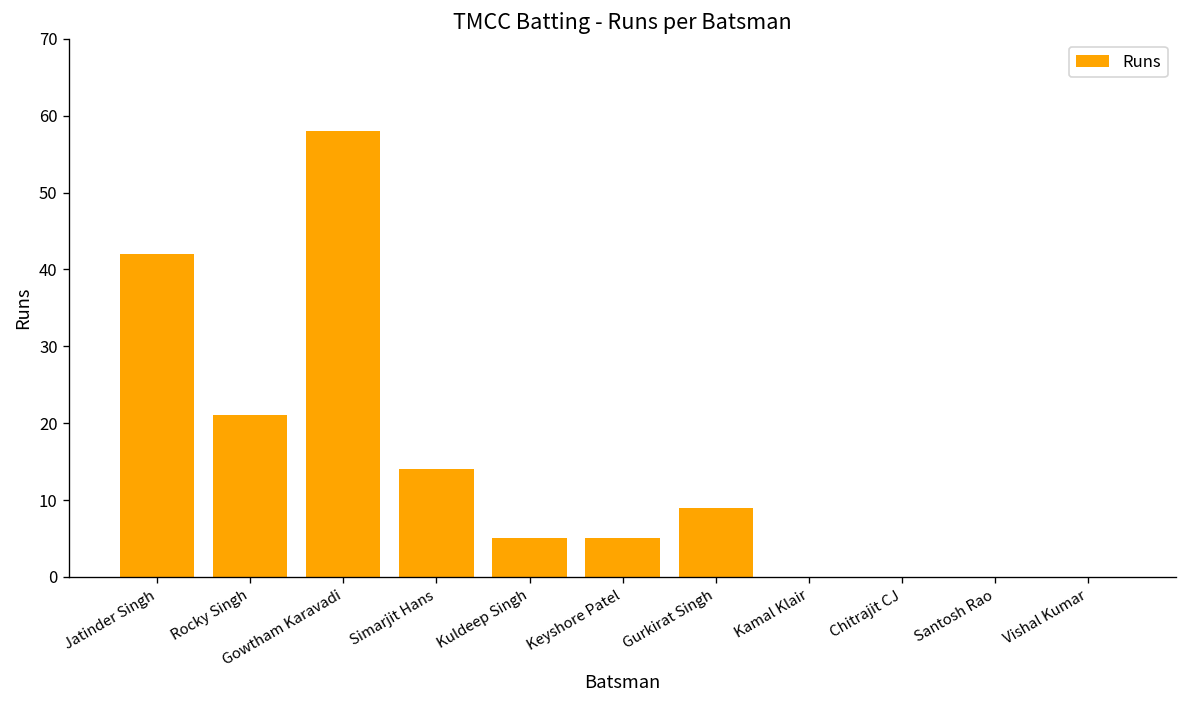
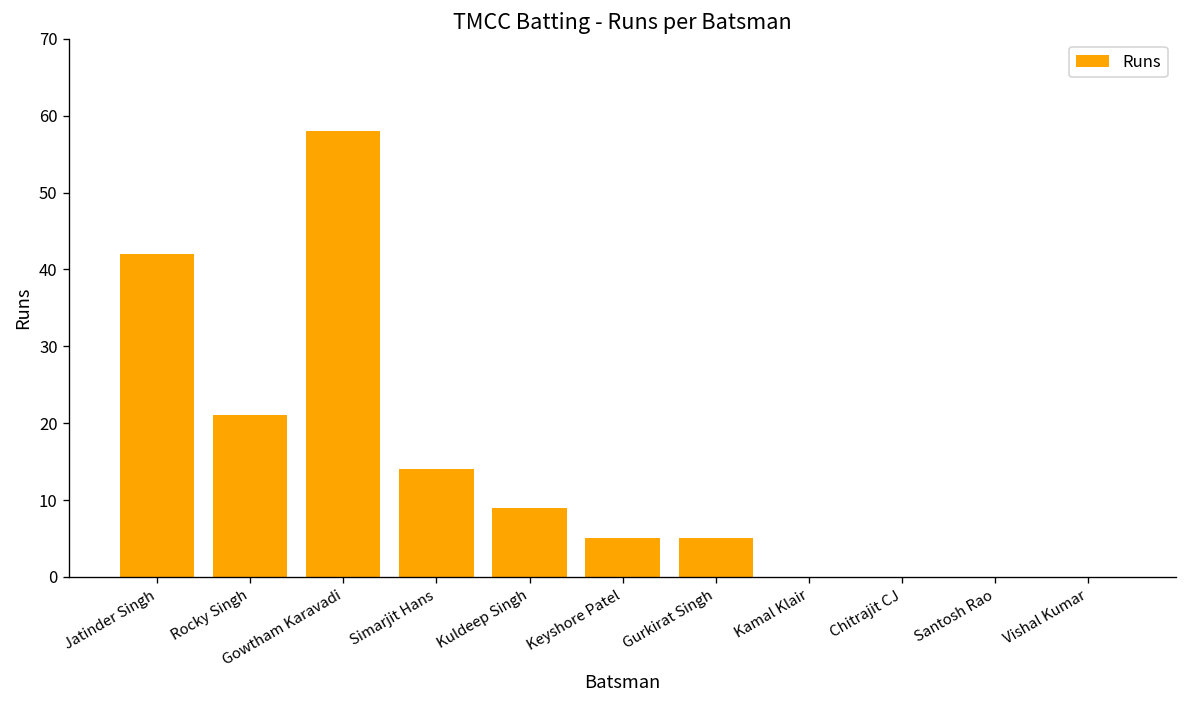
Kuldeep Singh: 5 -> 9
Gurkirat Singh: 9 -> 5
